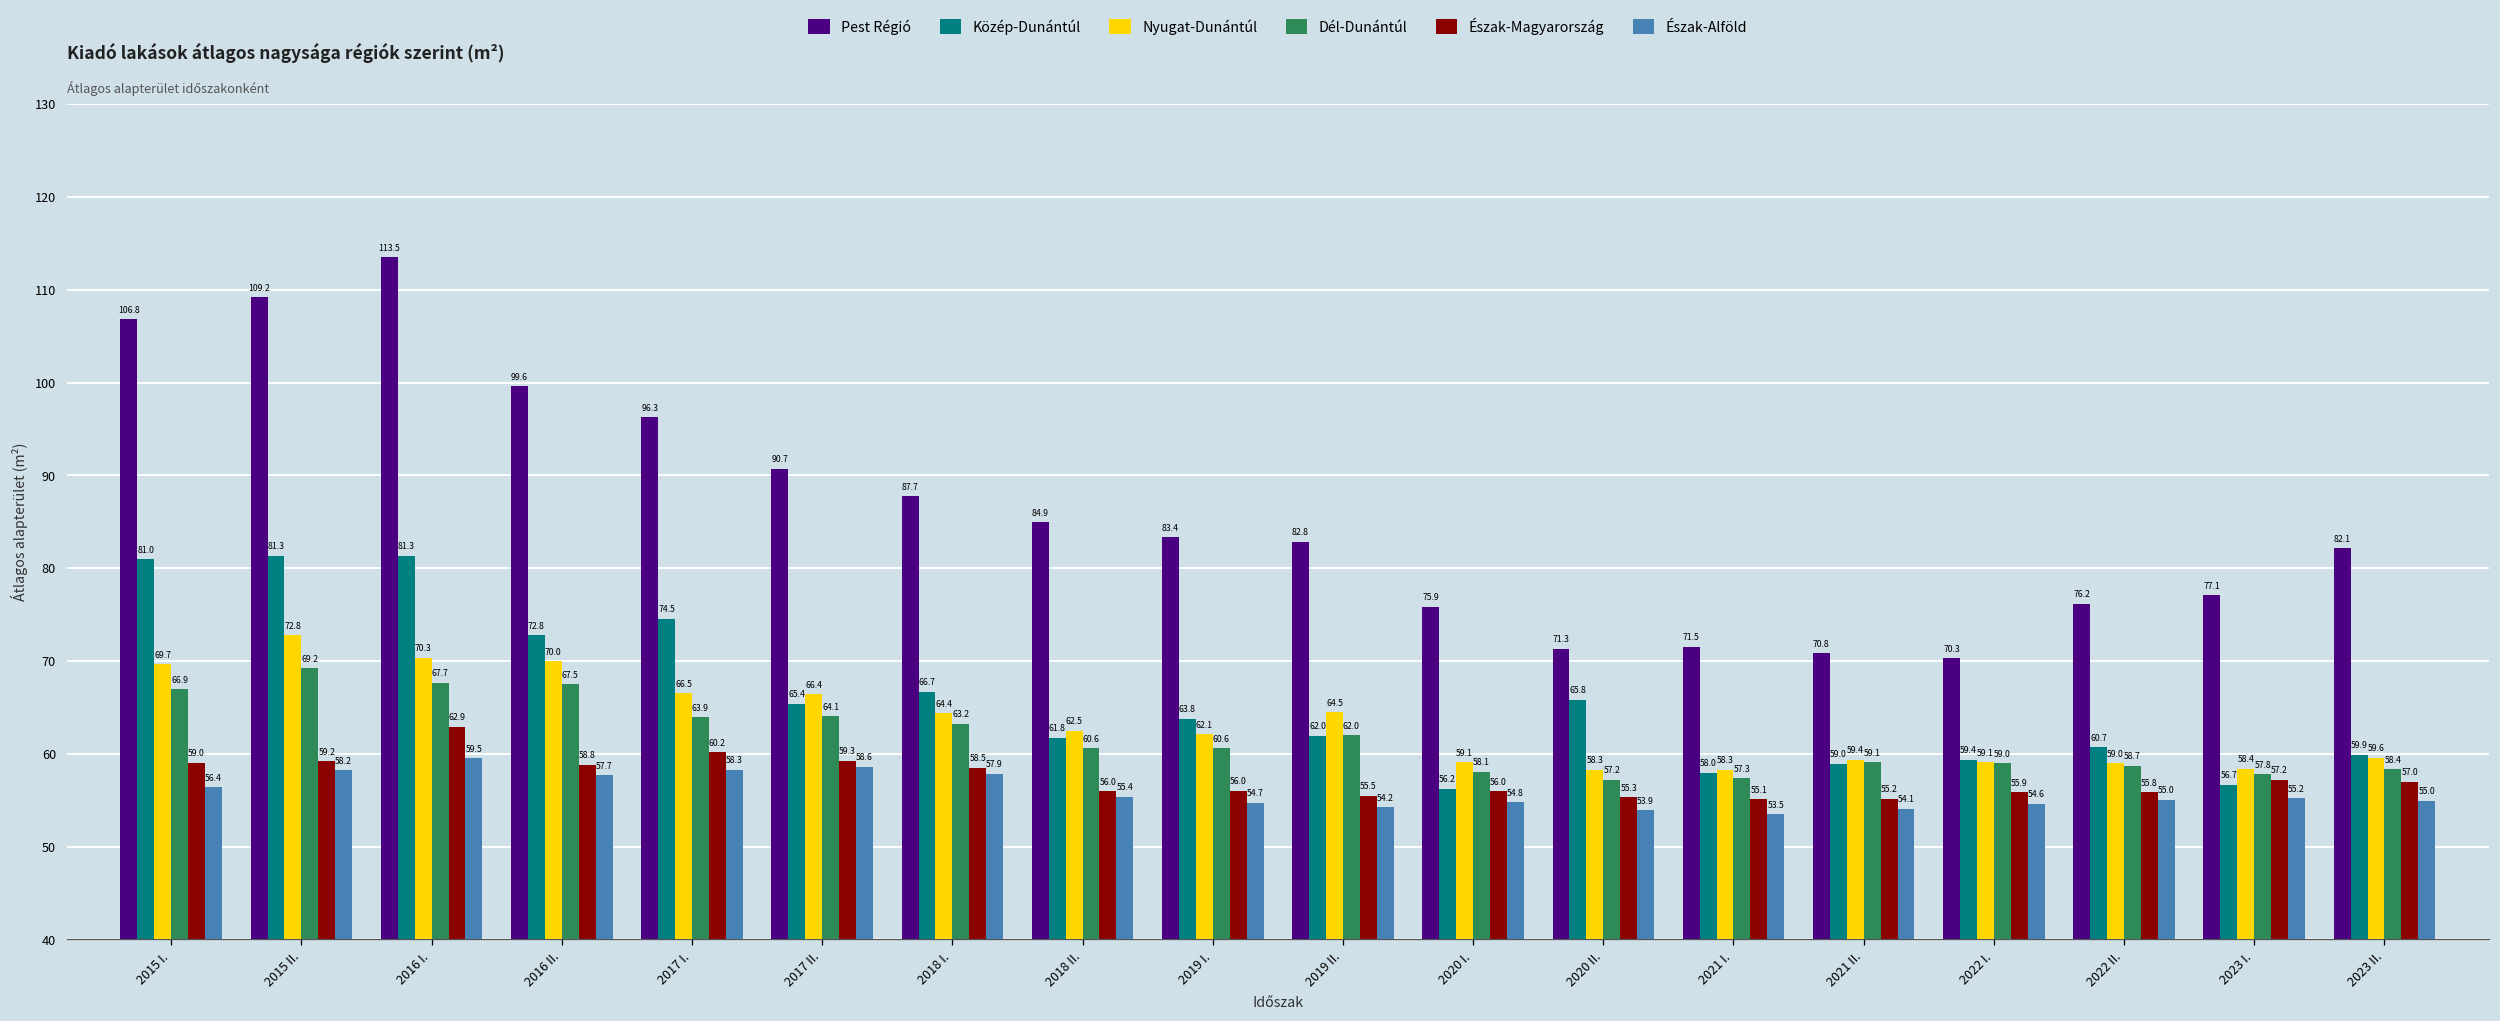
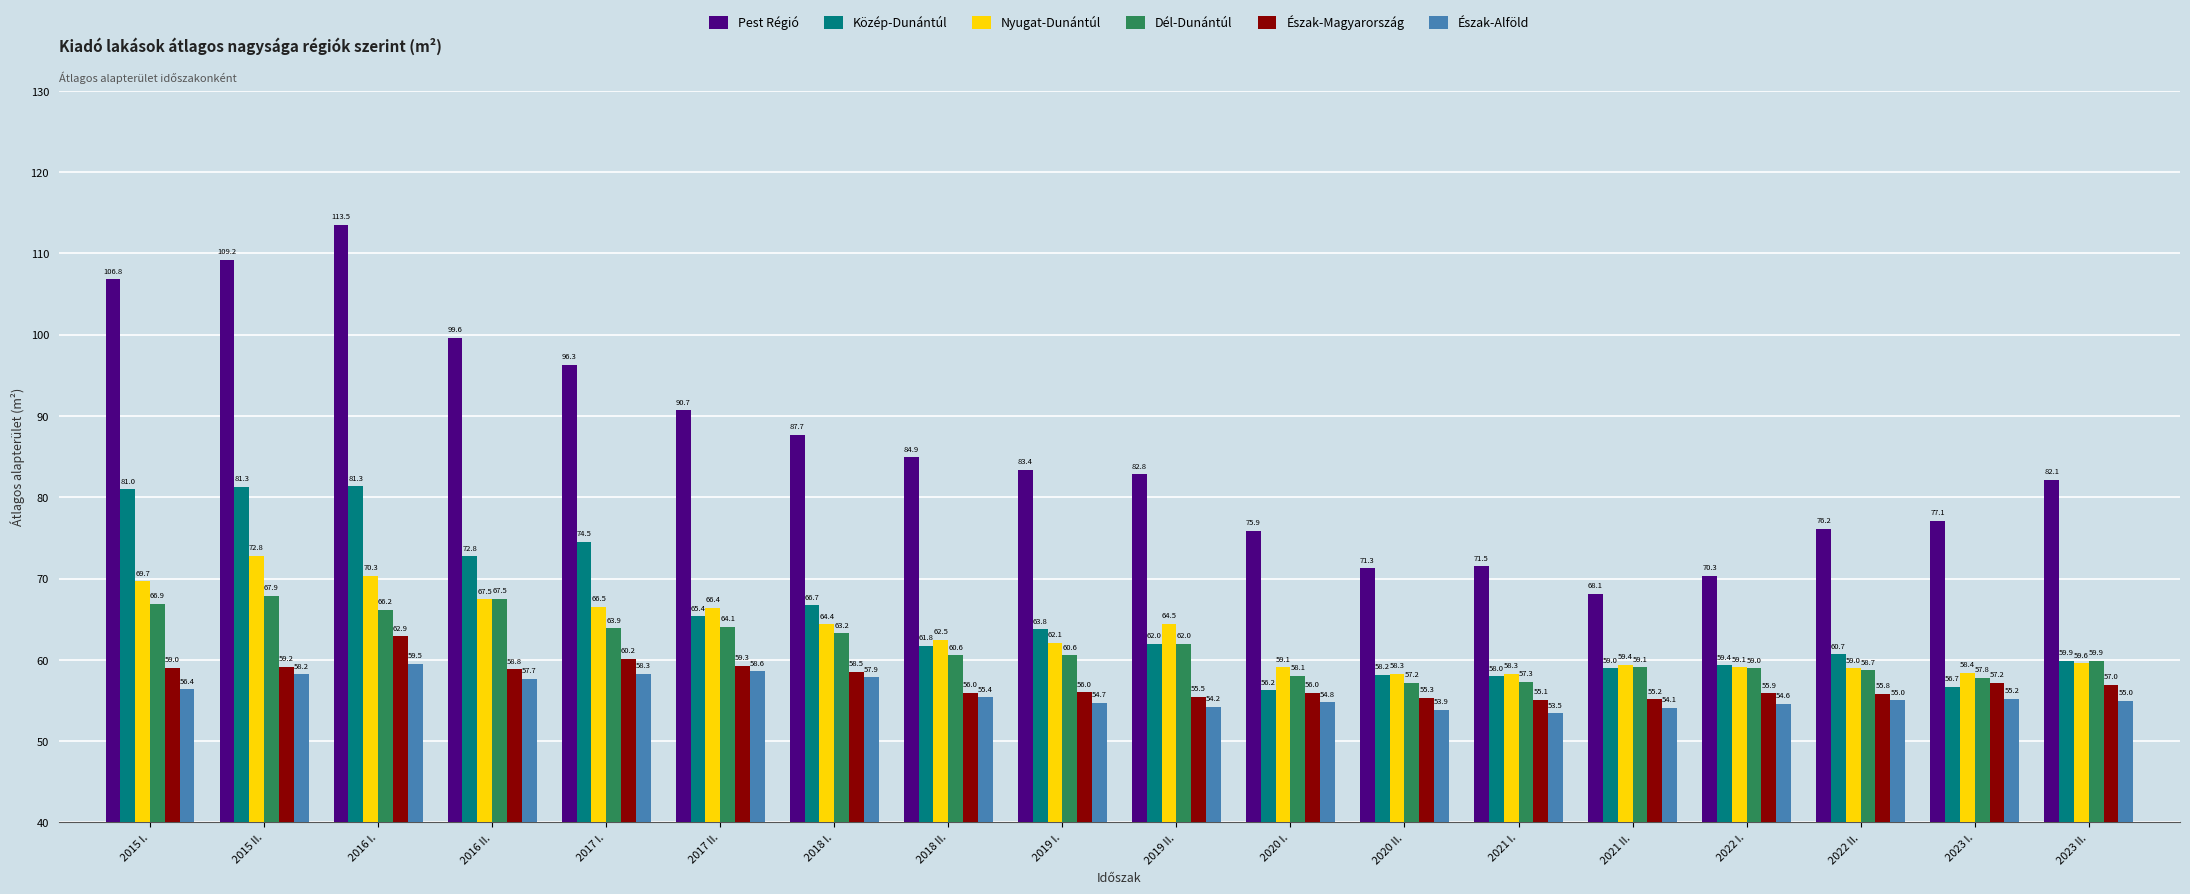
Dél-Dunántúl, 2015 II.: 69.2 -> 67.9
Dél-Dunántúl, 2016 I.: 67.7 -> 66.2
Nyugat-Dunántúl, 2016 II.: 70.0 -> 67.5
Közép-Dunántúl, 2020 II.: 65.8 -> 58.2
Pest Régió, 2021 II.: 70.8 -> 68.1
Dél-Dunántúl, 2023 II.: 58.4 -> 59.9
